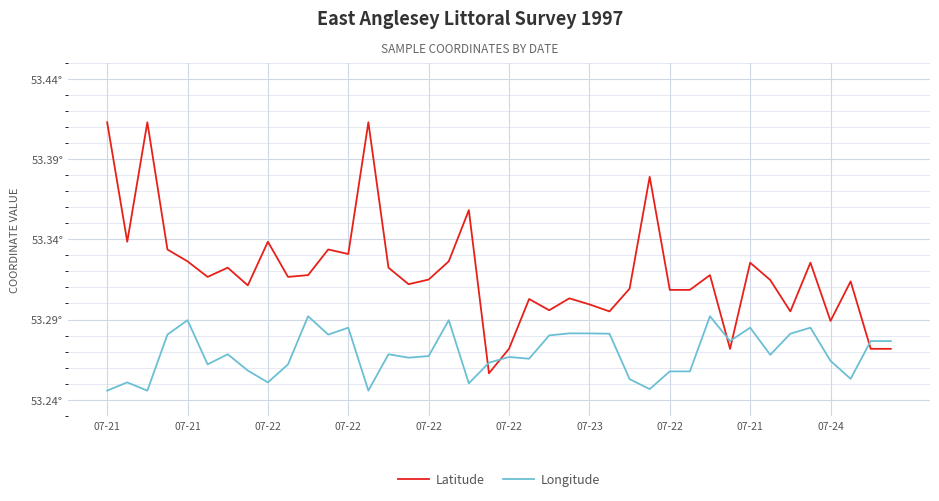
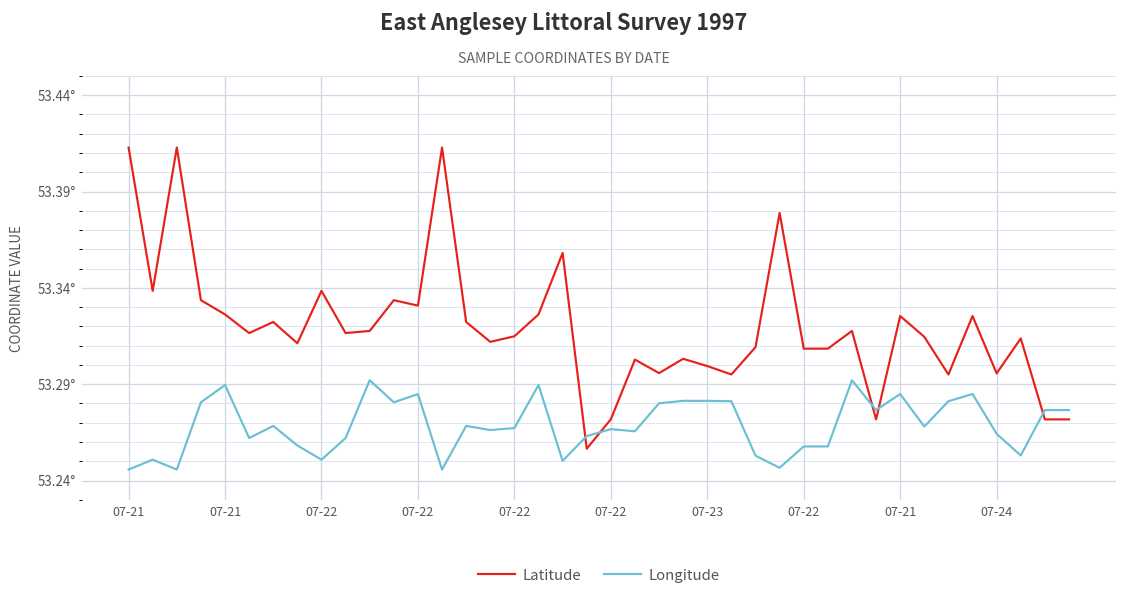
Latitude, 07-24: 53.289° -> 53.296°
